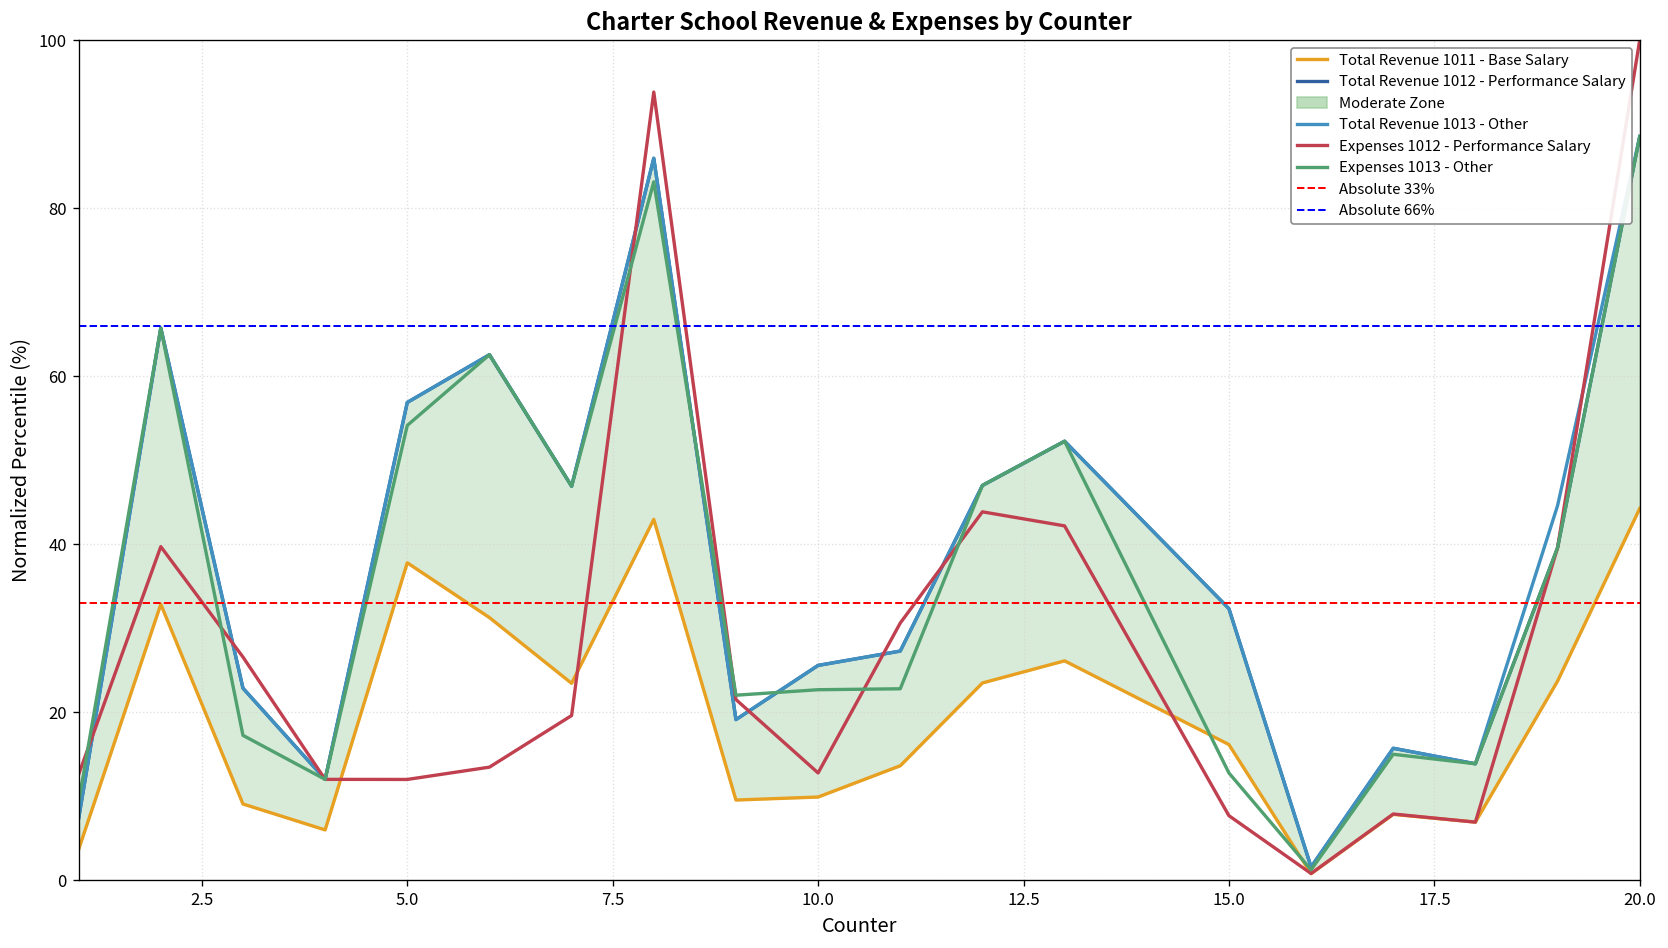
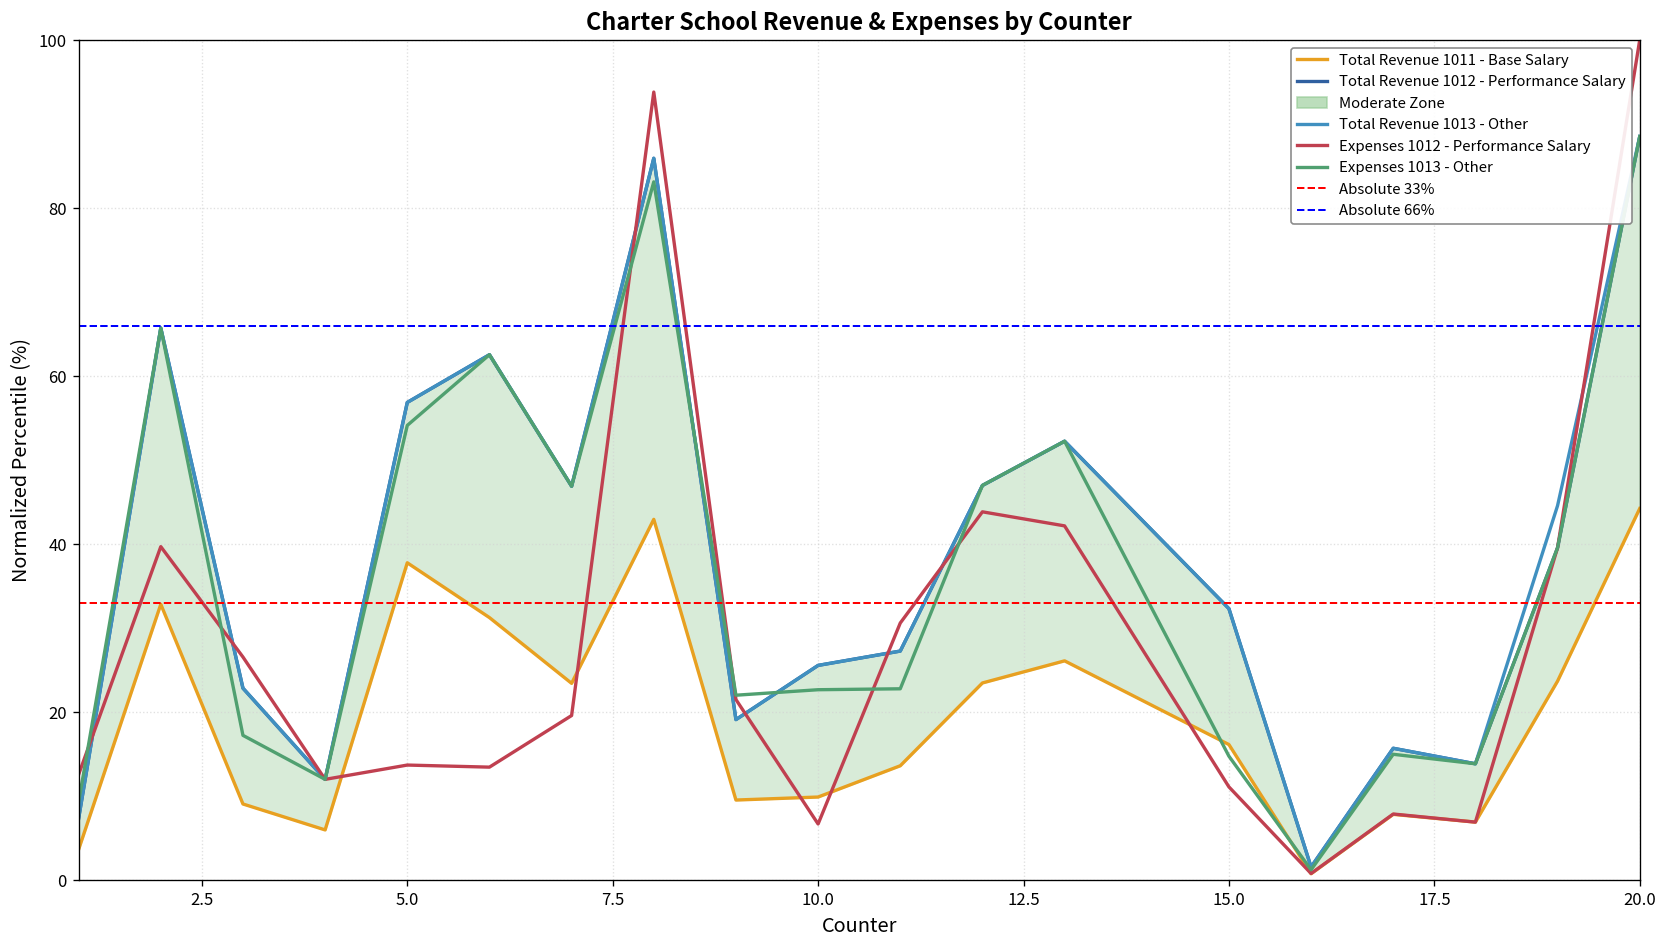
Expenses 1012 - Performance Salary, 5.0: 12 -> 14
Expenses 1012 - Performance Salary, 10.0: 13 -> 7
Expenses 1012 - Performance Salary, 15.0: 8 -> 11
Expenses 1013 - Other, 15.0: 13 -> 15
